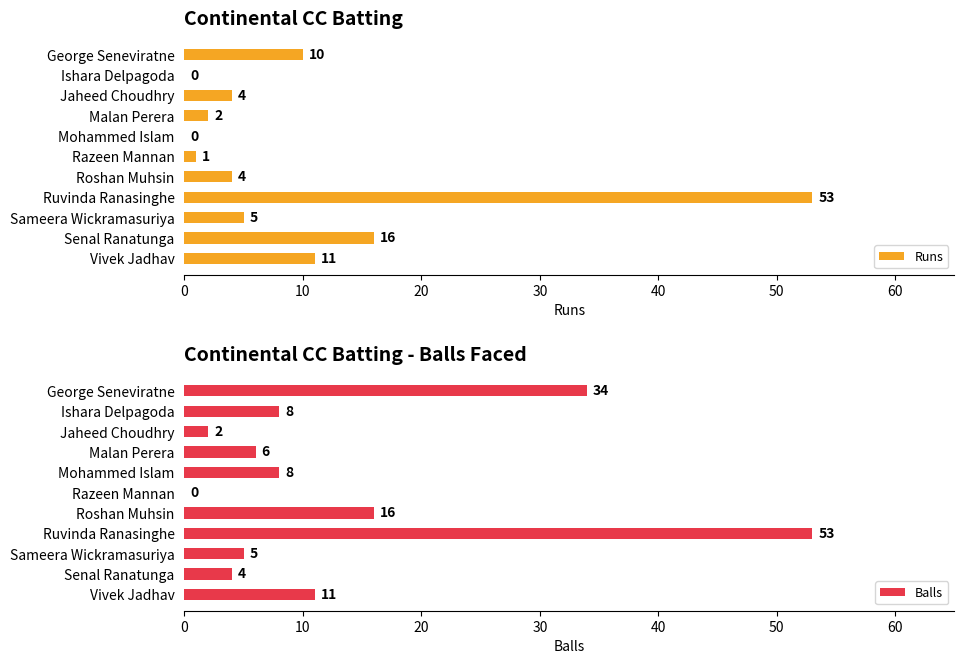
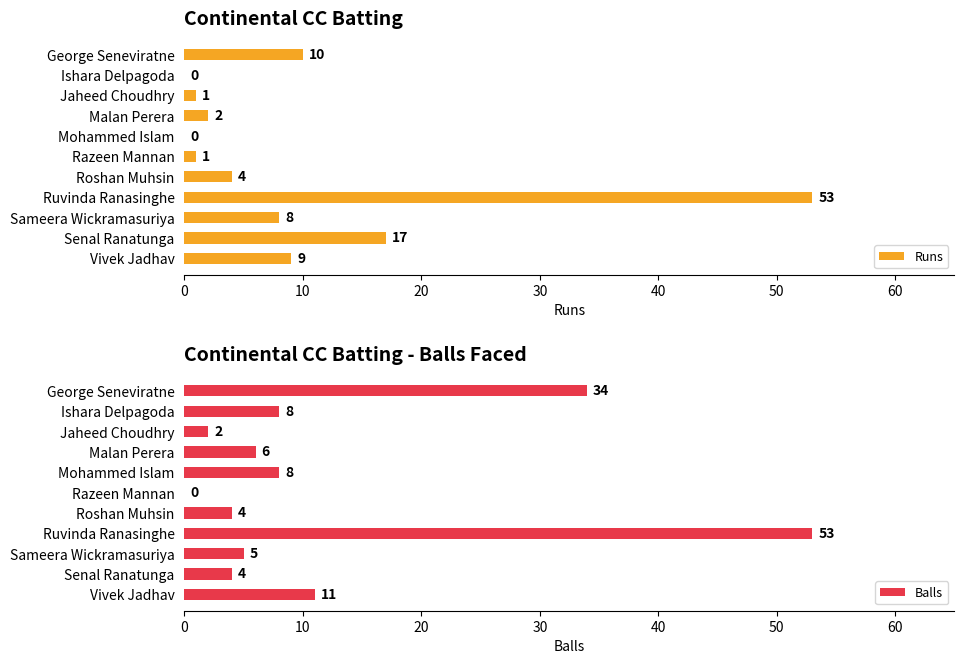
Continental CC Batting, Jaheed Choudhry: 4 -> 1
Continental CC Batting, Sameera Wickramasuriya: 5 -> 8
Continental CC Batting, Senal Ranatunga: 16 -> 17
Continental CC Batting, Vivek Jadhav: 11 -> 9
Continental CC Batting - Balls Faced, Roshan Muhsin: 16 -> 4
